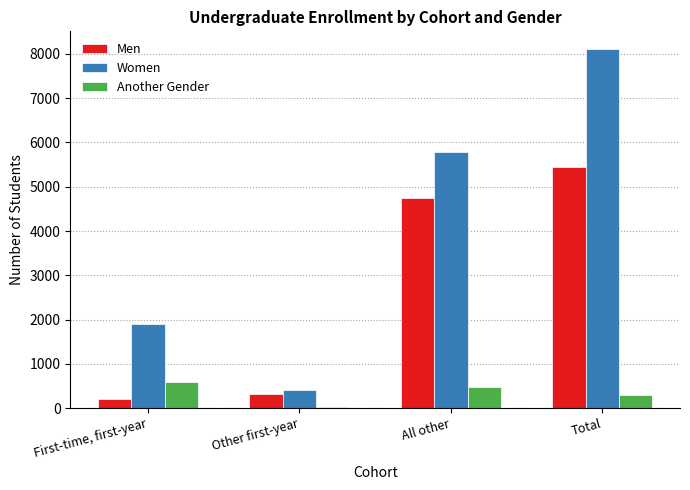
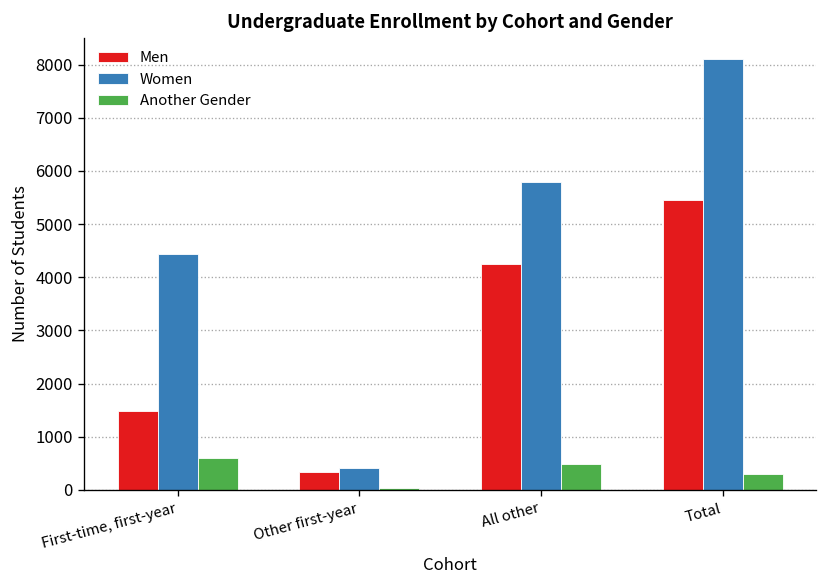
Men, First-time, first-year: 200 -> 1500
Women, First-time, first-year: 1900 -> 4400
Men, All other: 4800 -> 4200
